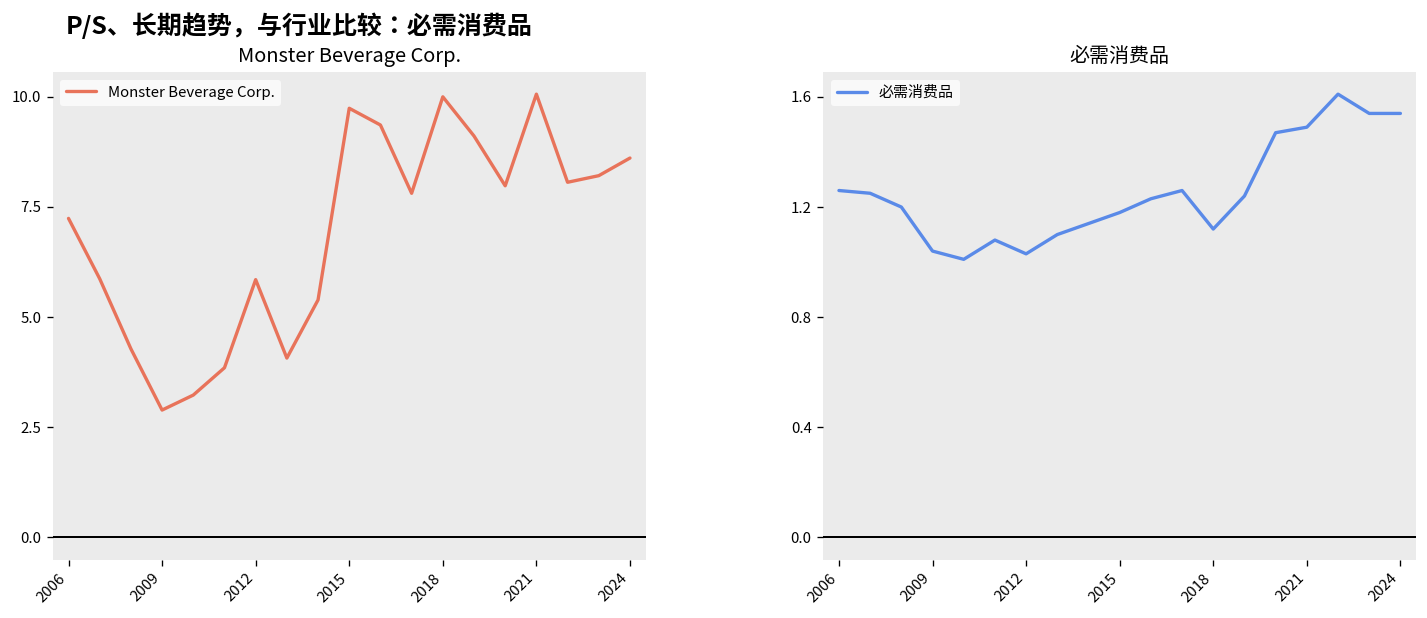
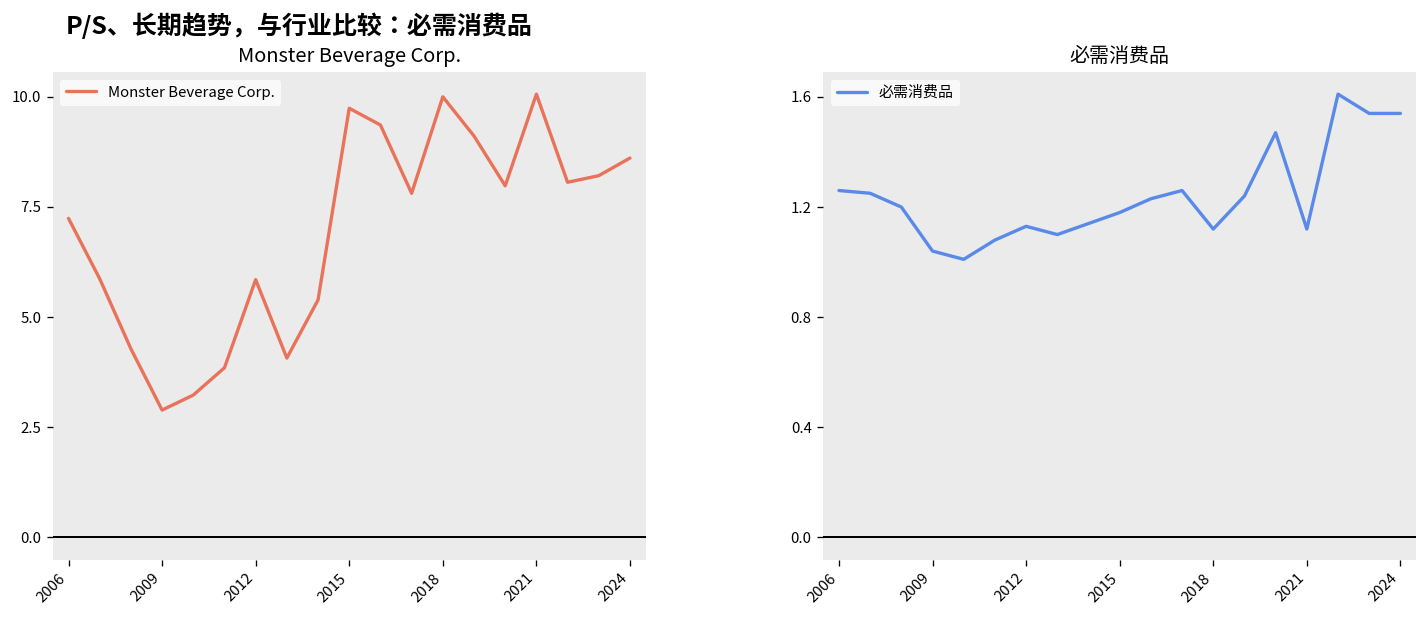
必需消费品, 2012: 1.03 -> 1.13
必需消费品, 2021: 1.49 -> 1.12
